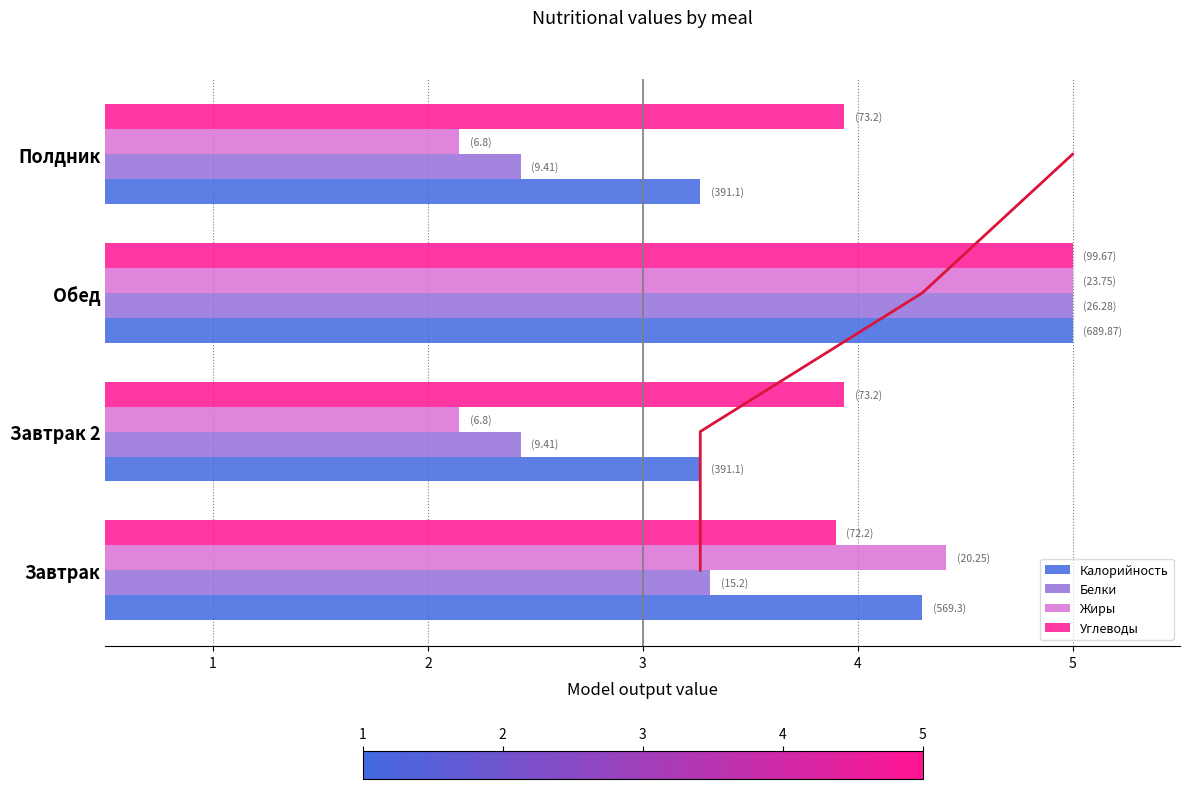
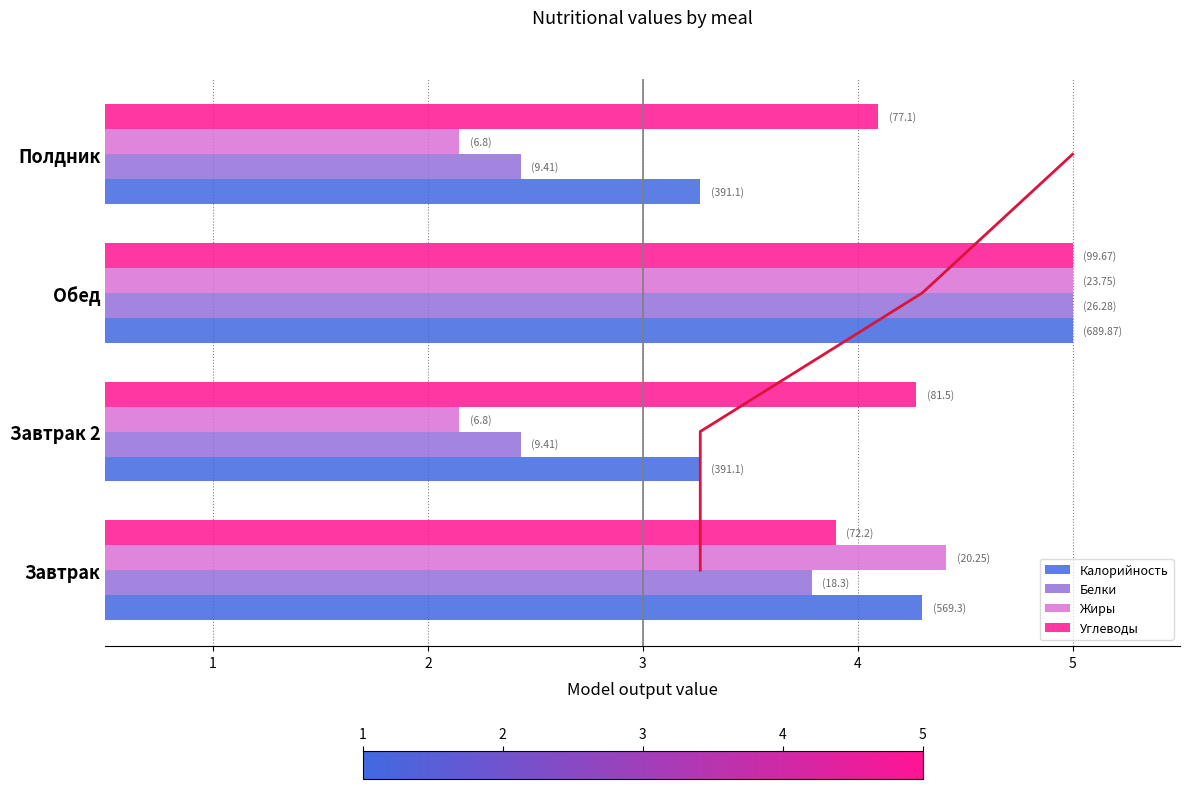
Углеводы, Полдник: (73.2) -> (77.1)
Углеводы, Завтрак 2: (73.2) -> (81.5)
Белки, Завтрак: (15.2) -> (18.3)
